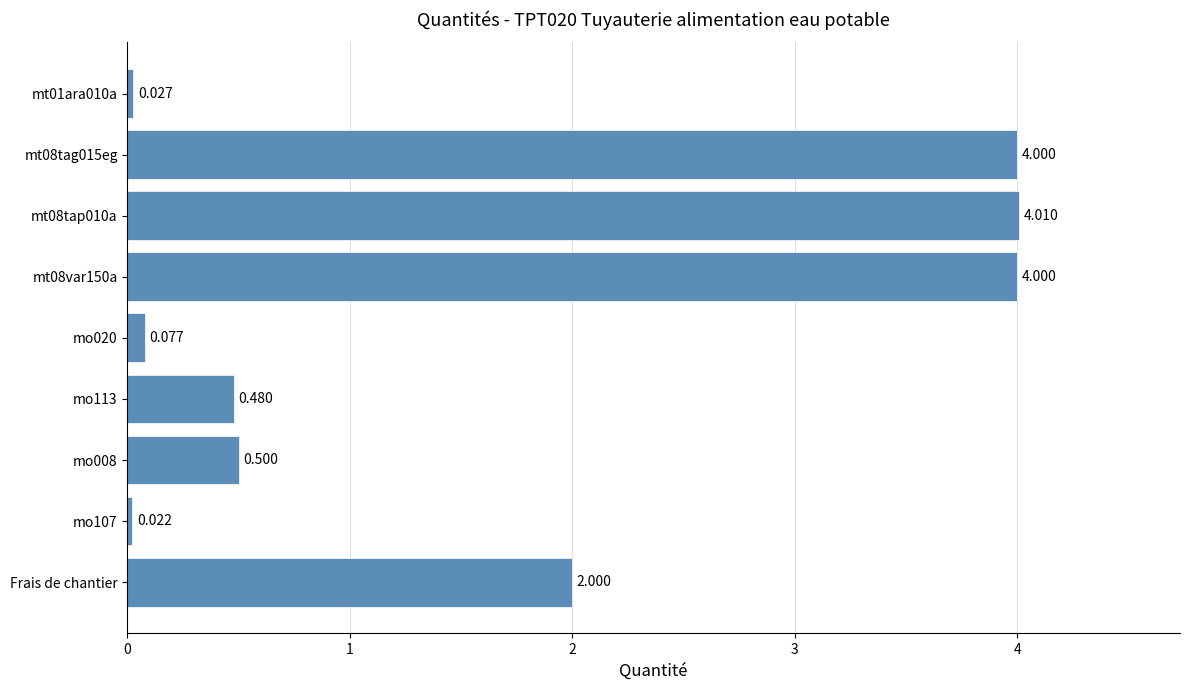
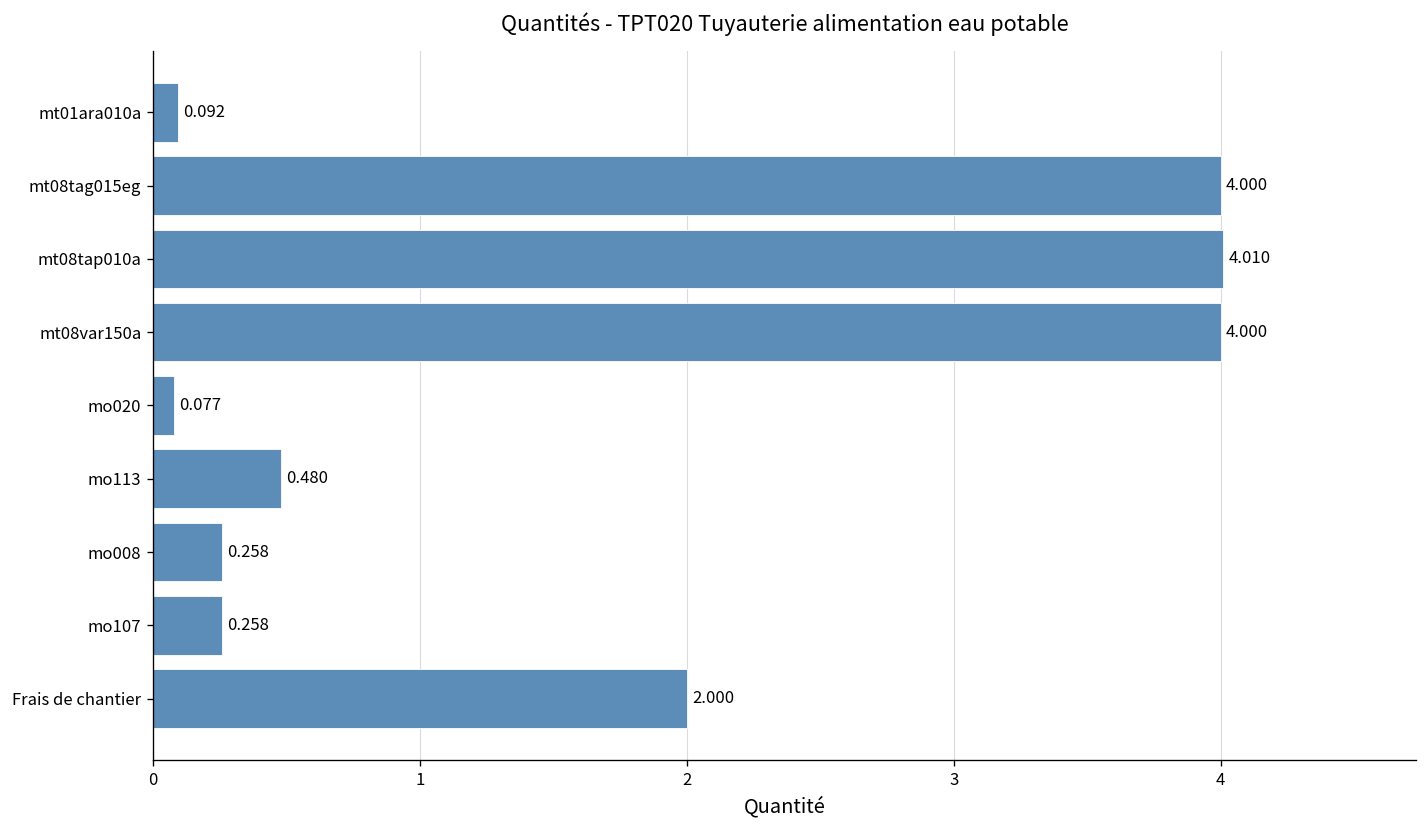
mt01ara010a: 0.027 -> 0.092
mo008: 0.500 -> 0.258
mo107: 0.022 -> 0.258
